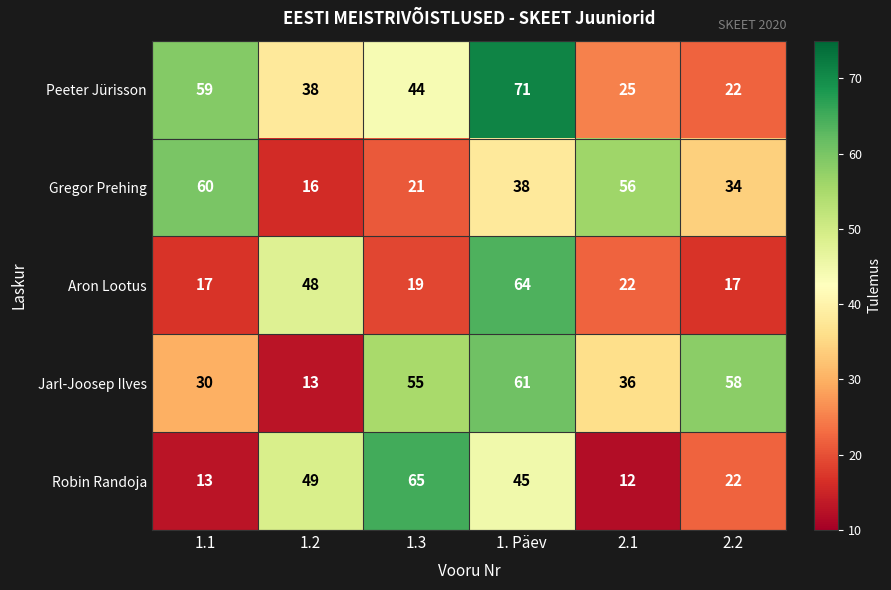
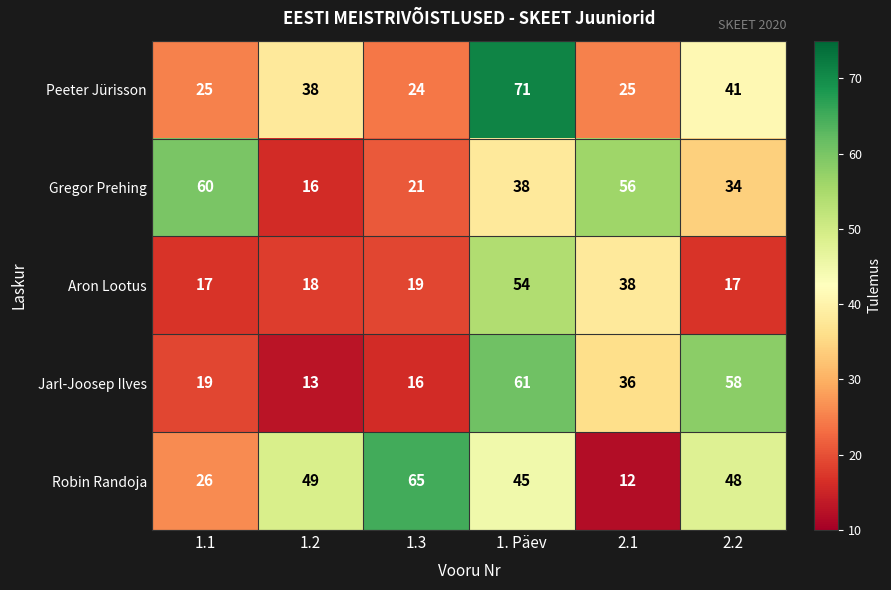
Peeter Jürisson, 1.1: 59 -> 25
Peeter Jürisson, 1.3: 44 -> 24
Peeter Jürisson, 2.2: 22 -> 41
Aron Lootus, 1.2: 48 -> 18
Aron Lootus, 1. Päev: 64 -> 54
Aron Lootus, 2.1: 22 -> 38
Jarl-Joosep Ilves, 1.1: 30 -> 19
Jarl-Joosep Ilves, 1.3: 55 -> 16
Robin Randoja, 1.1: 13 -> 26
Robin Randoja, 2.2: 22 -> 48
